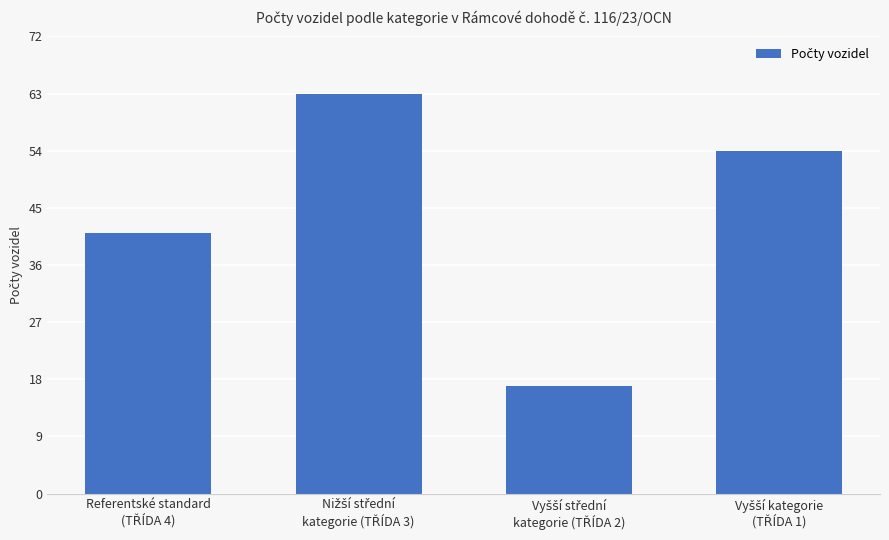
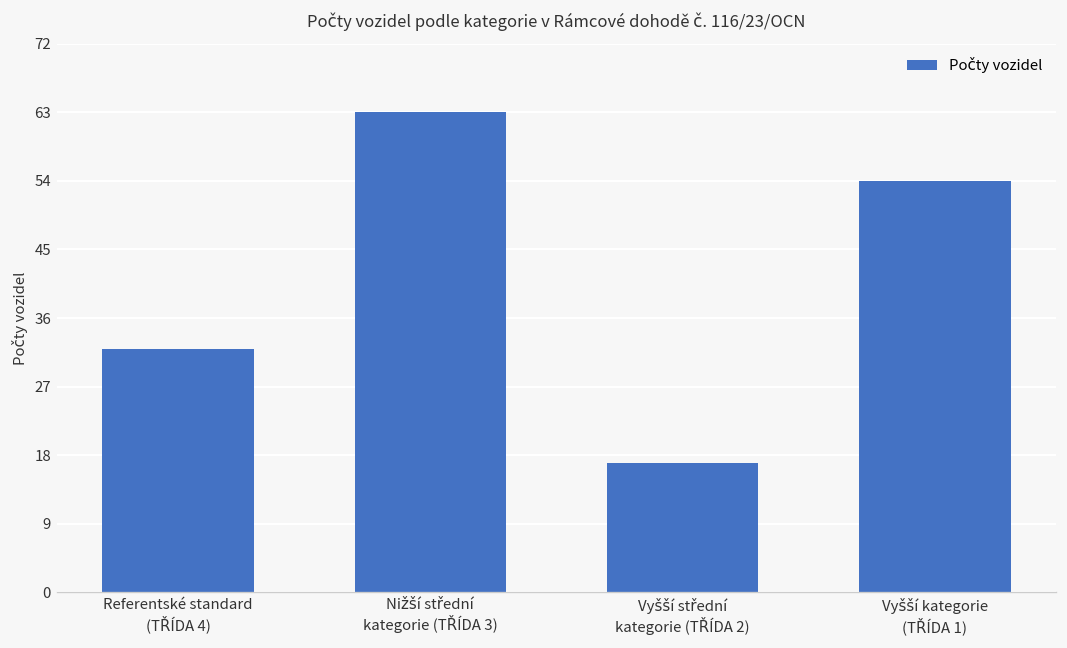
Referentské standard (TŘÍDA 4): 41 -> 32
